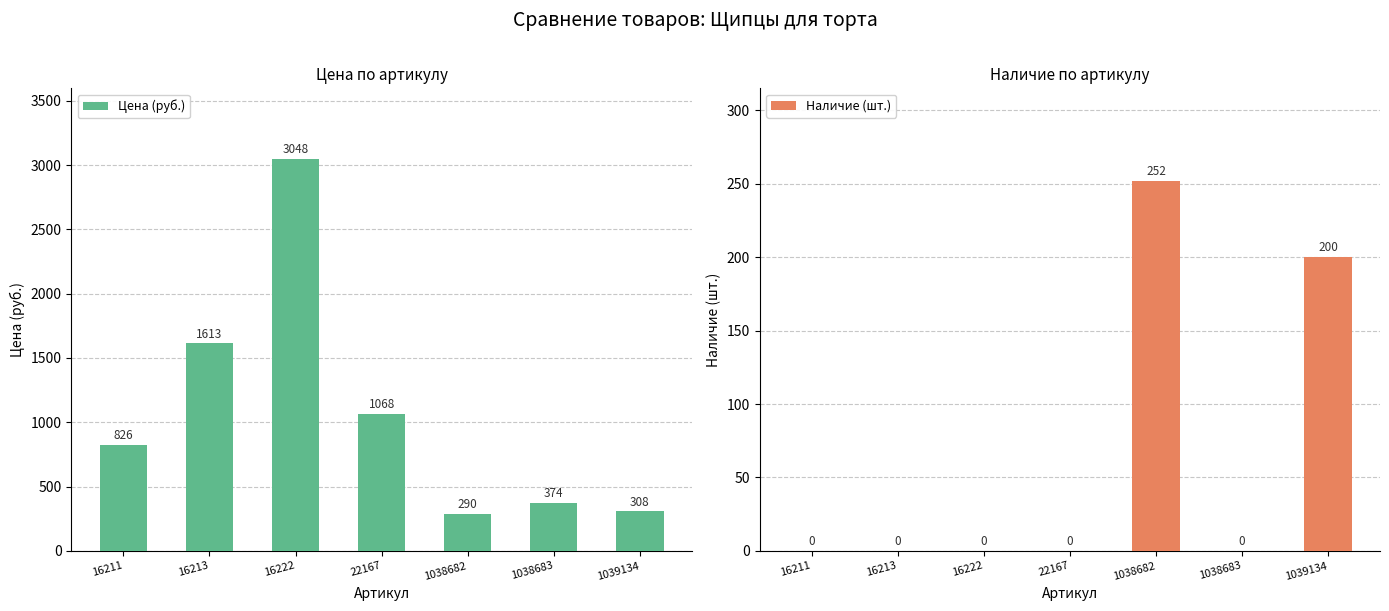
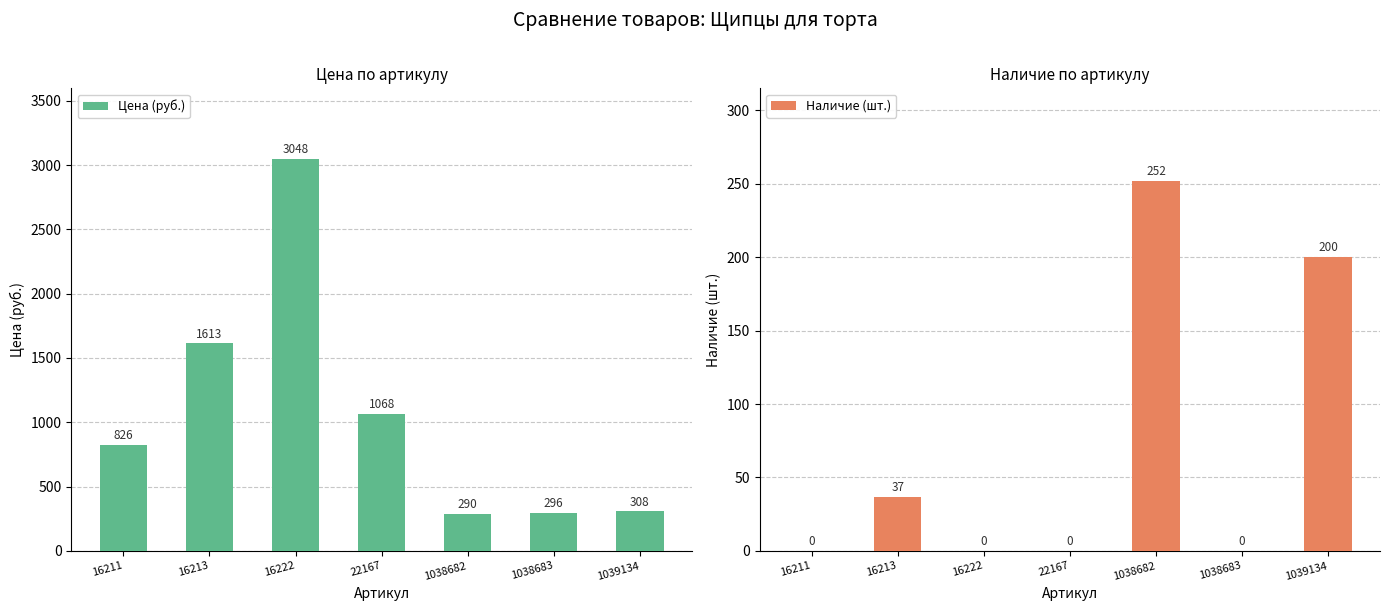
Цена по артикулу, 1038683: 374 -> 296
Наличие по артикулу, 16213: 0 -> 37
